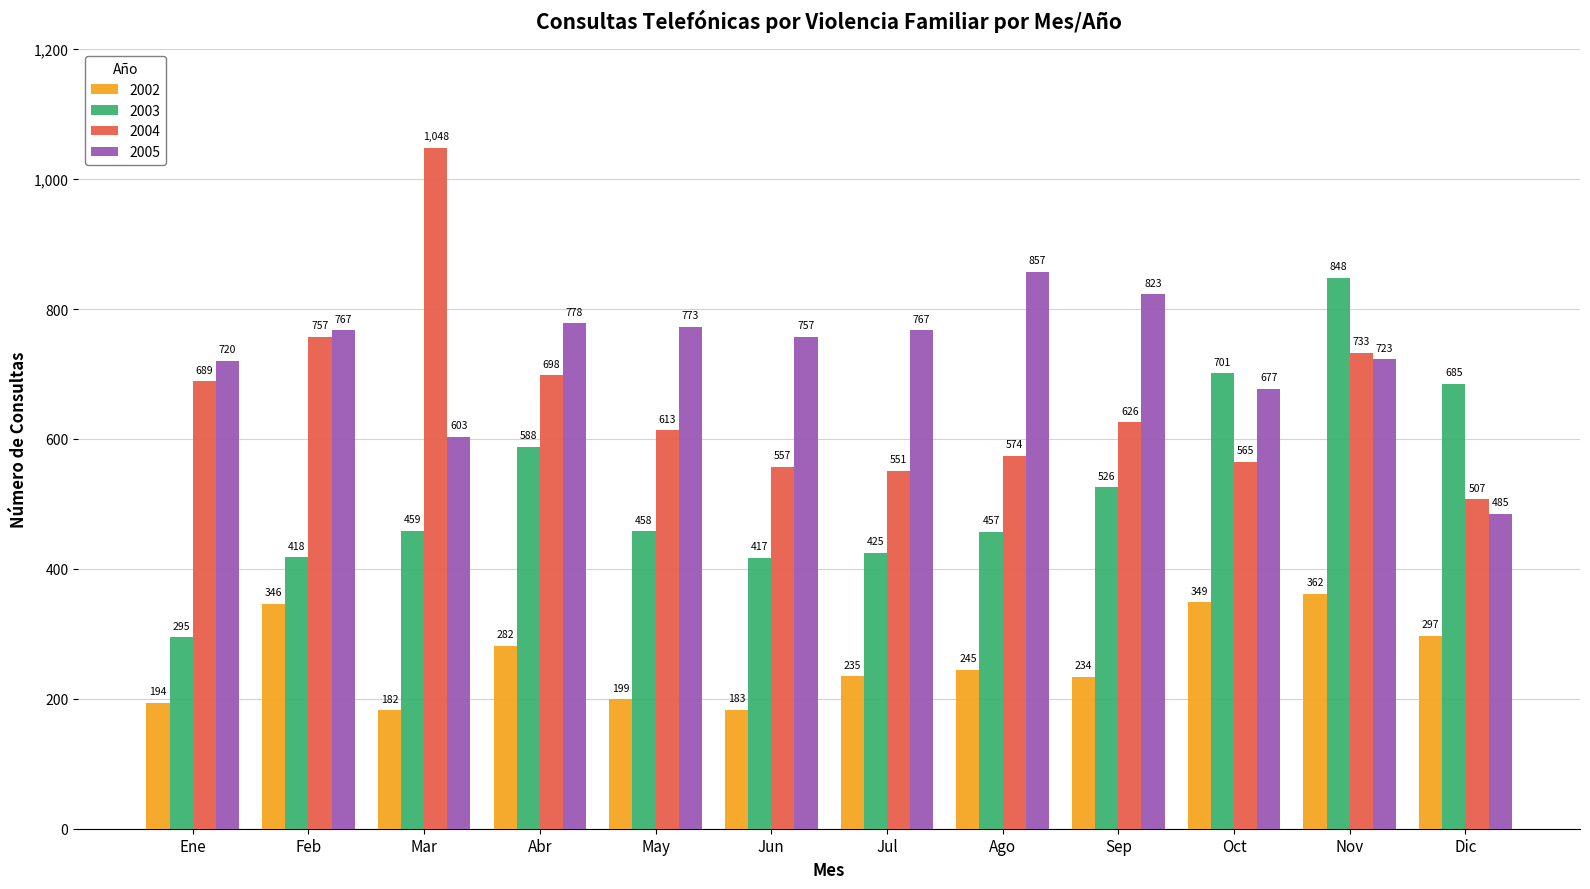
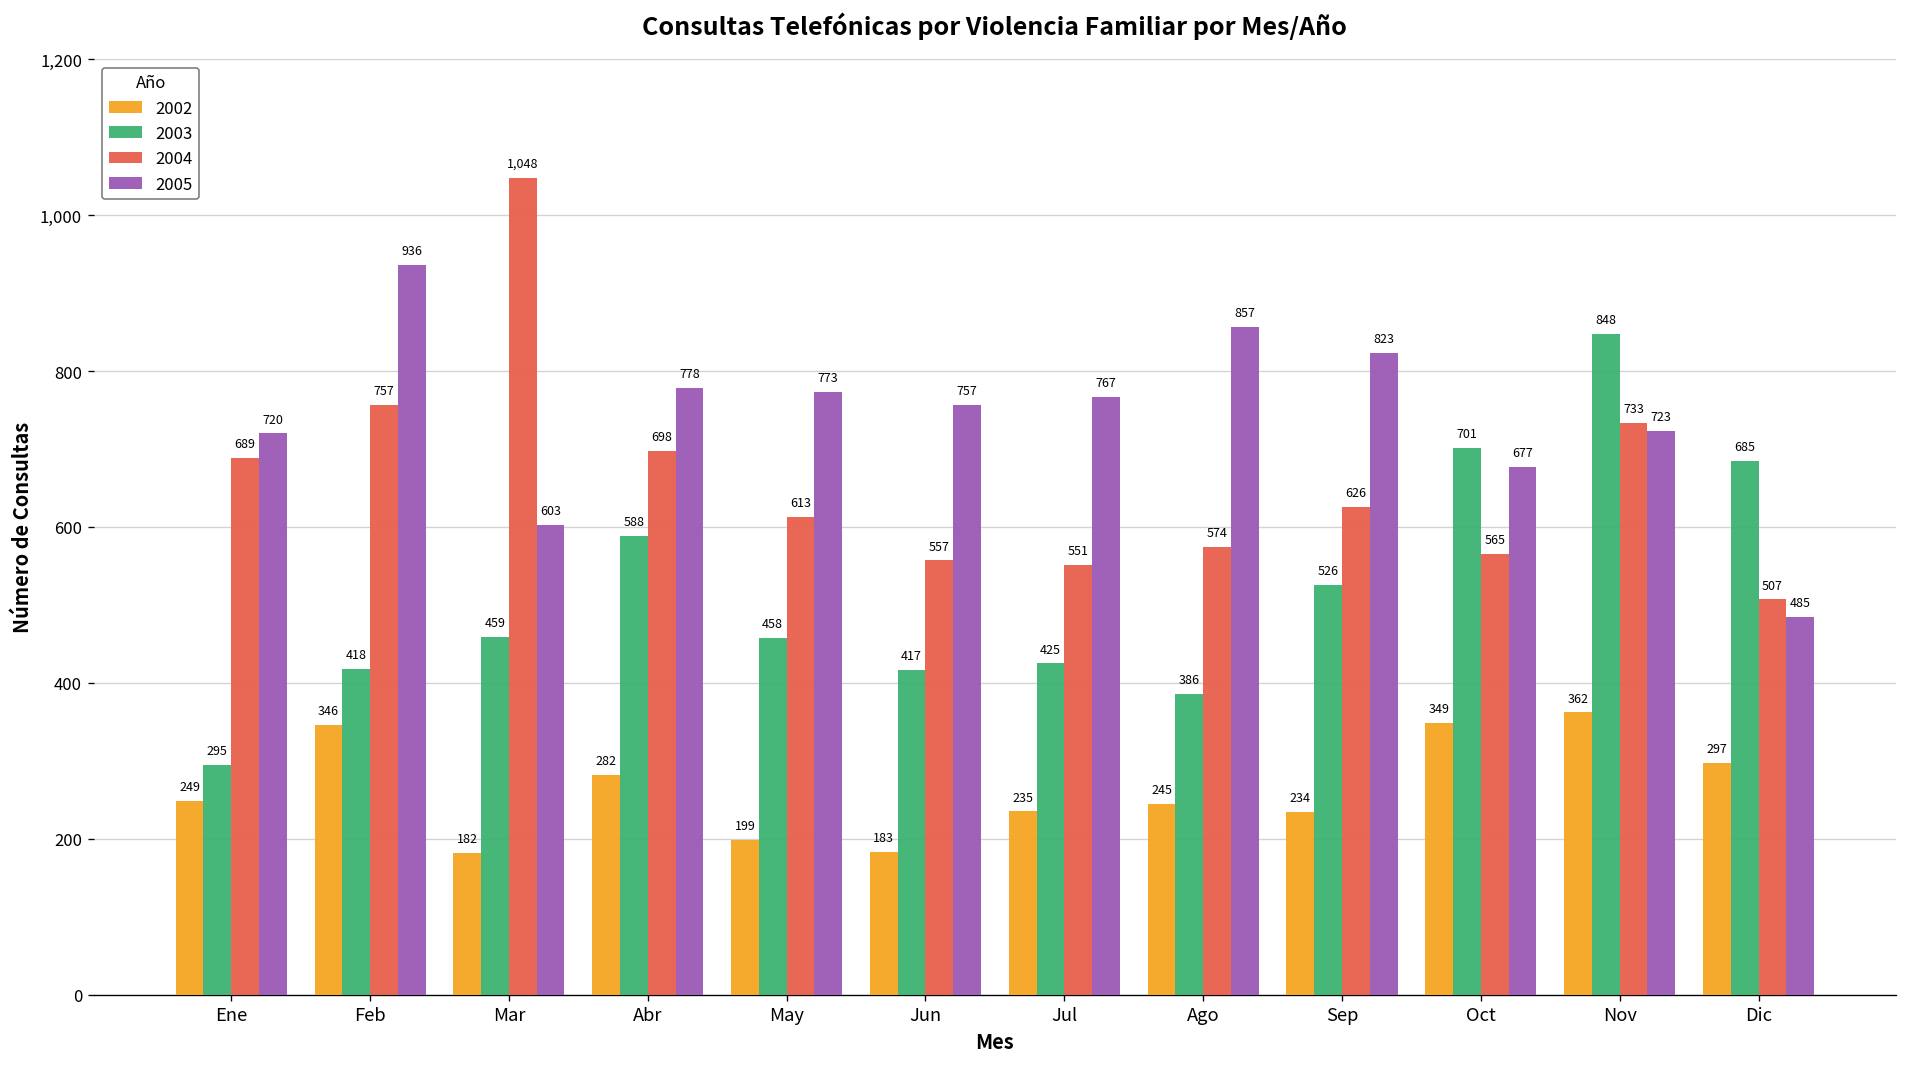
2002, Ene: 194 -> 249
2005, Feb: 767 -> 936
2003, Ago: 457 -> 386
